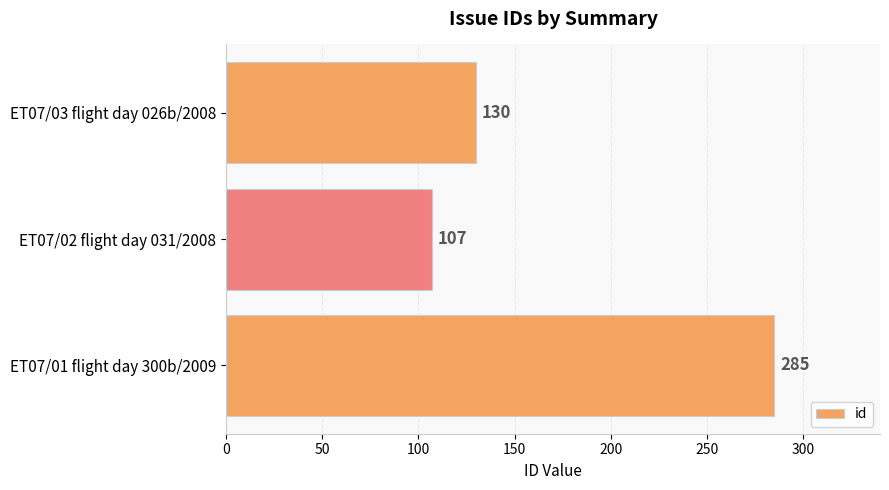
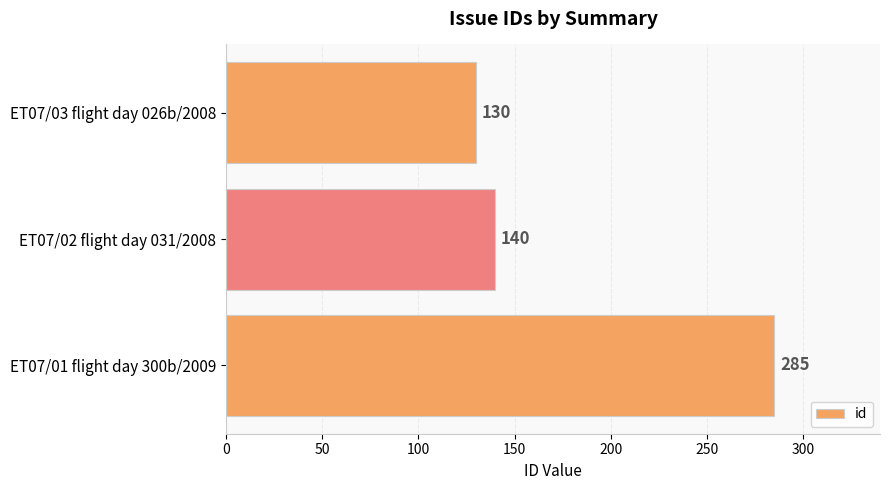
ET07/02 flight day 031/2008: 107 -> 140
